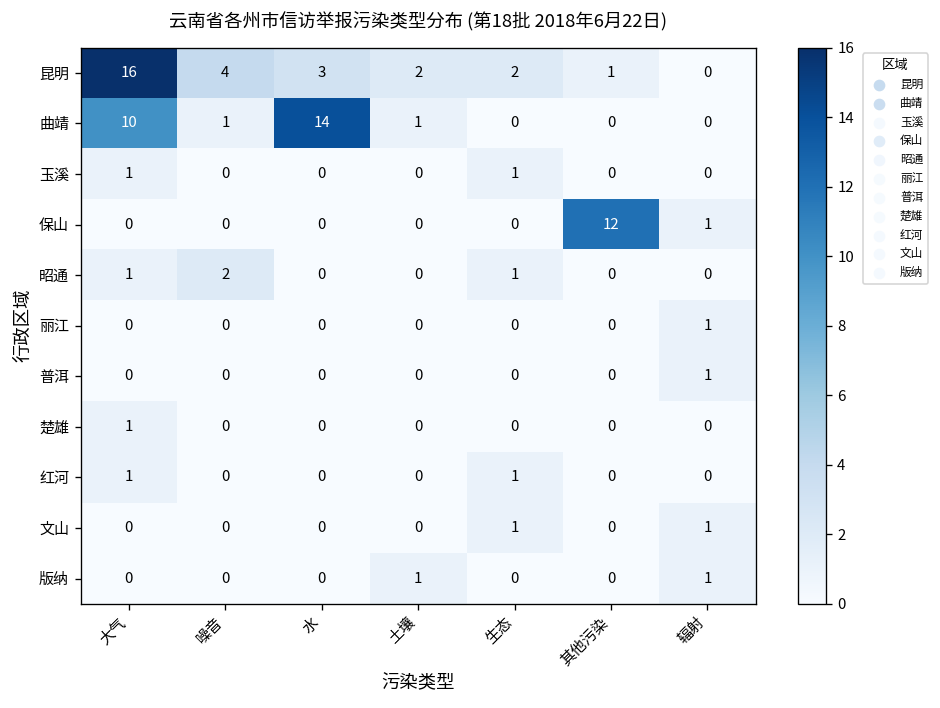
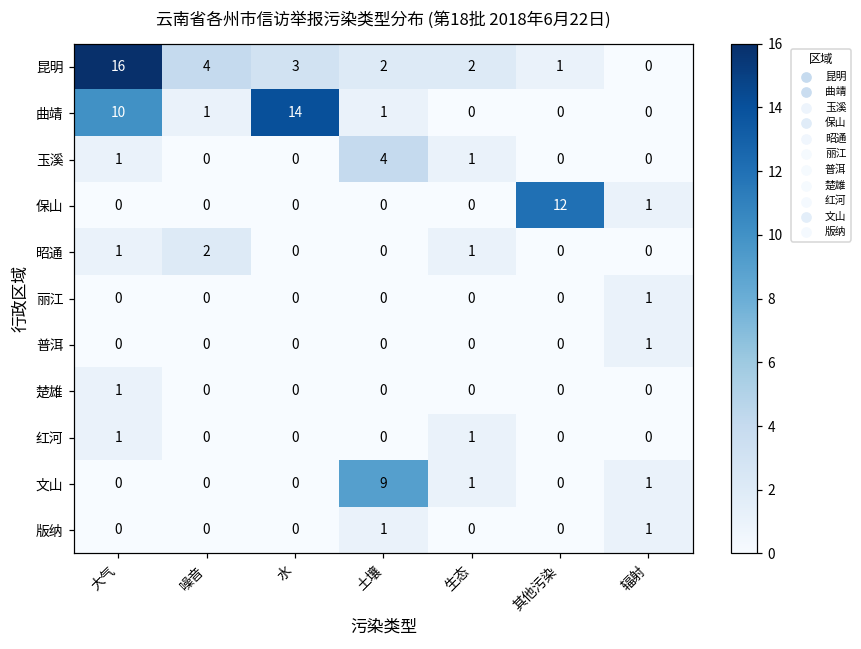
玉溪, 土壤: 0 -> 4
文山, 土壤: 0 -> 9
